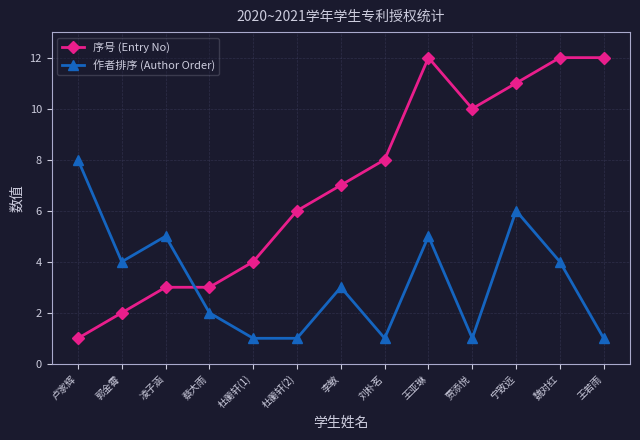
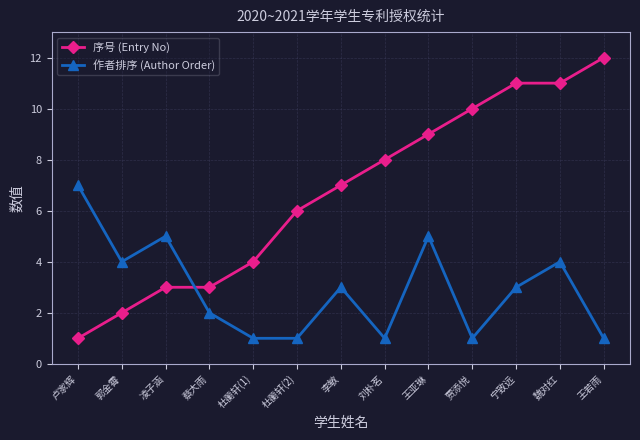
作者排序 (Author Order), 卢家辉: 8 -> 7
序号 (Entry No), 王亚琳: 12 -> 9
作者排序 (Author Order), 宁致远: 6 -> 3
序号 (Entry No), 魏对红: 12 -> 11
